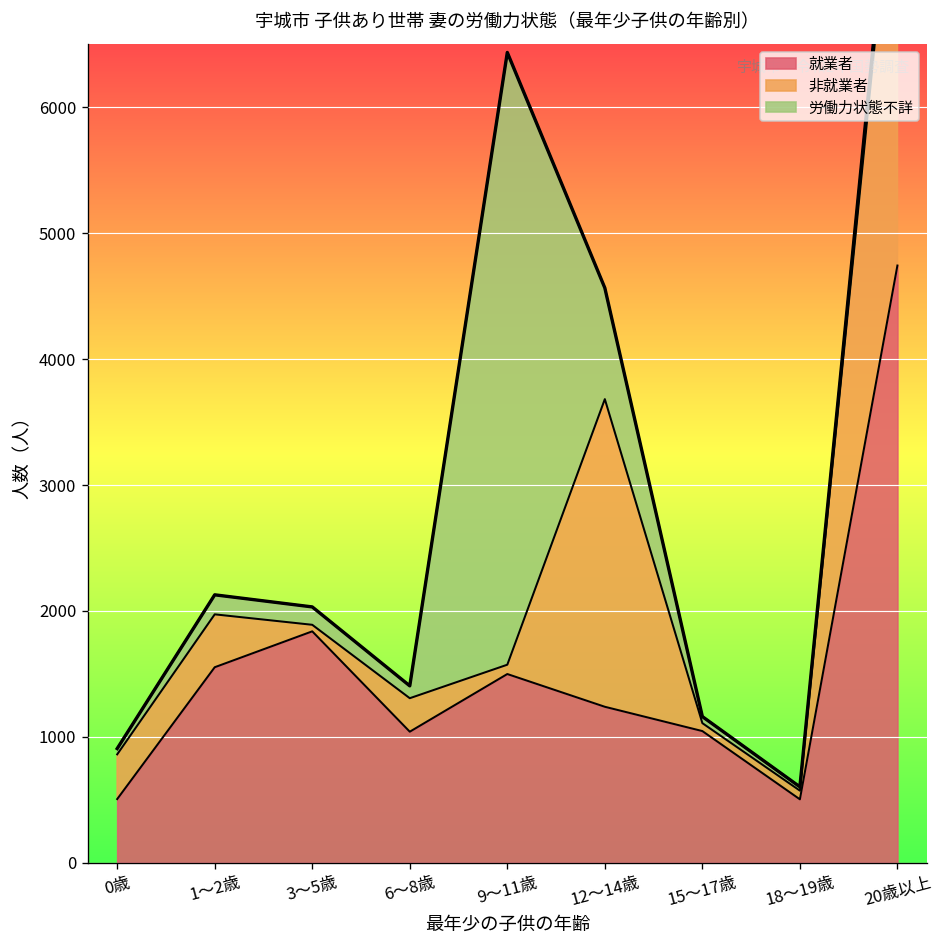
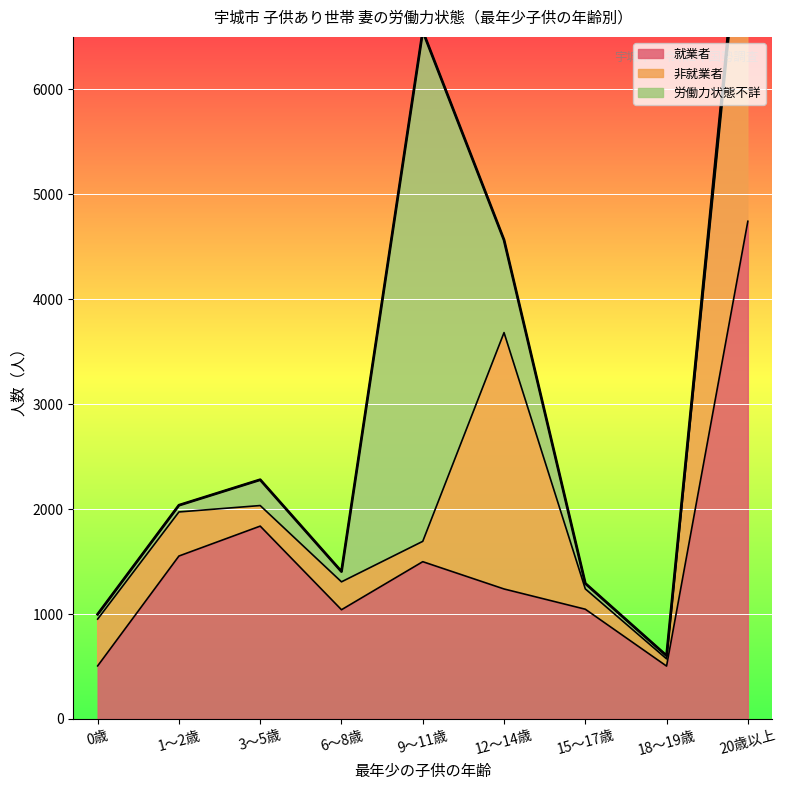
非就業者, 0歳: 360 -> 450
労働力状態不詳, 1～2歳: 160 -> 60
非就業者, 3～5歳: 50 -> 200
労働力状態不詳, 3～5歳: 140 -> 250
非就業者, 9～11歳: 70 -> 190
非就業者, 15～17歳: 60 -> 190
